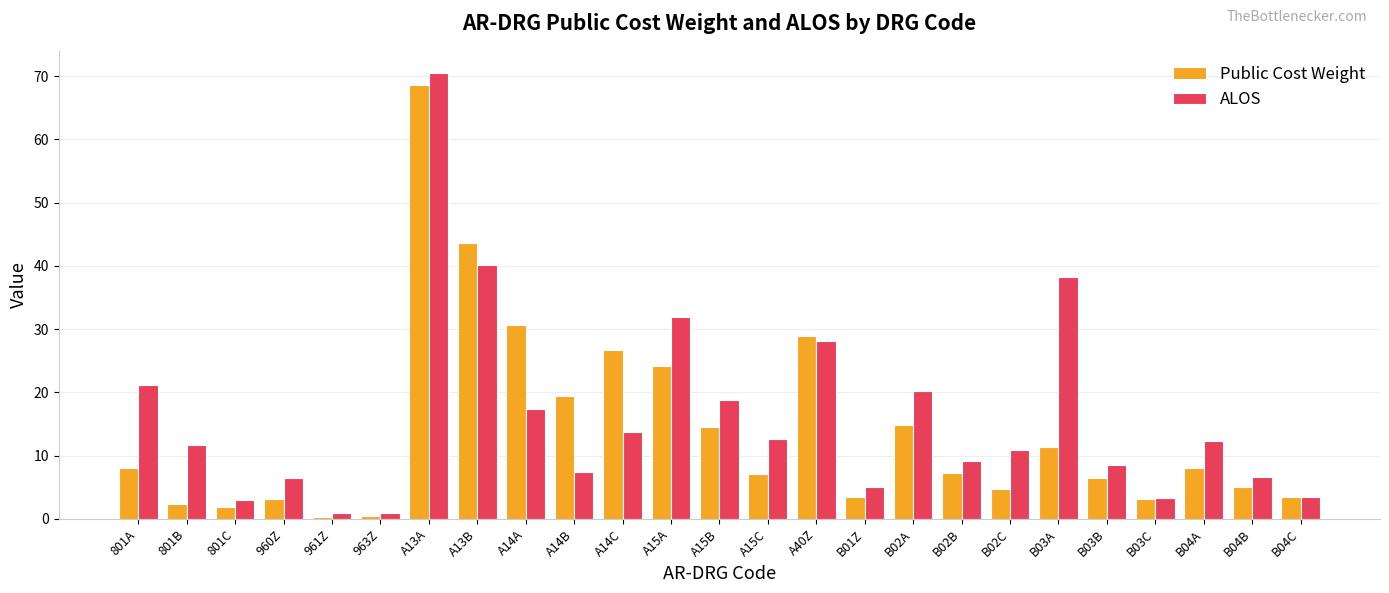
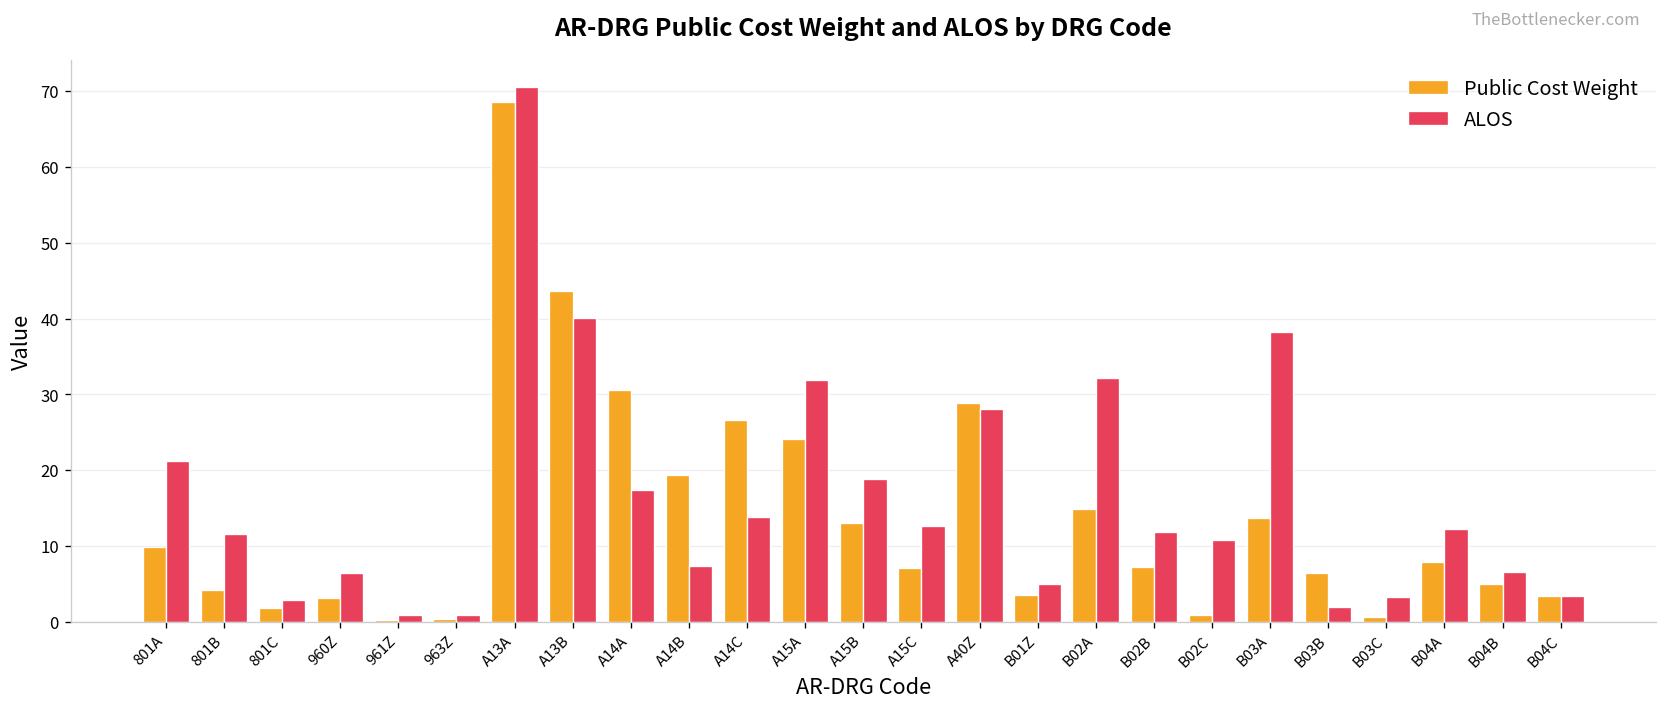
Public Cost Weight, 801A: 8 -> 10
Public Cost Weight, 801B: 2 -> 4
Public Cost Weight, A15B: 14 -> 13
ALOS, B02A: 20 -> 32
ALOS, B02B: 9 -> 12
Public Cost Weight, B02C: 5 -> 1
Public Cost Weight, B03A: 11 -> 14
ALOS, B03B: 9 -> 2
Public Cost Weight, B03C: 3 -> 1
